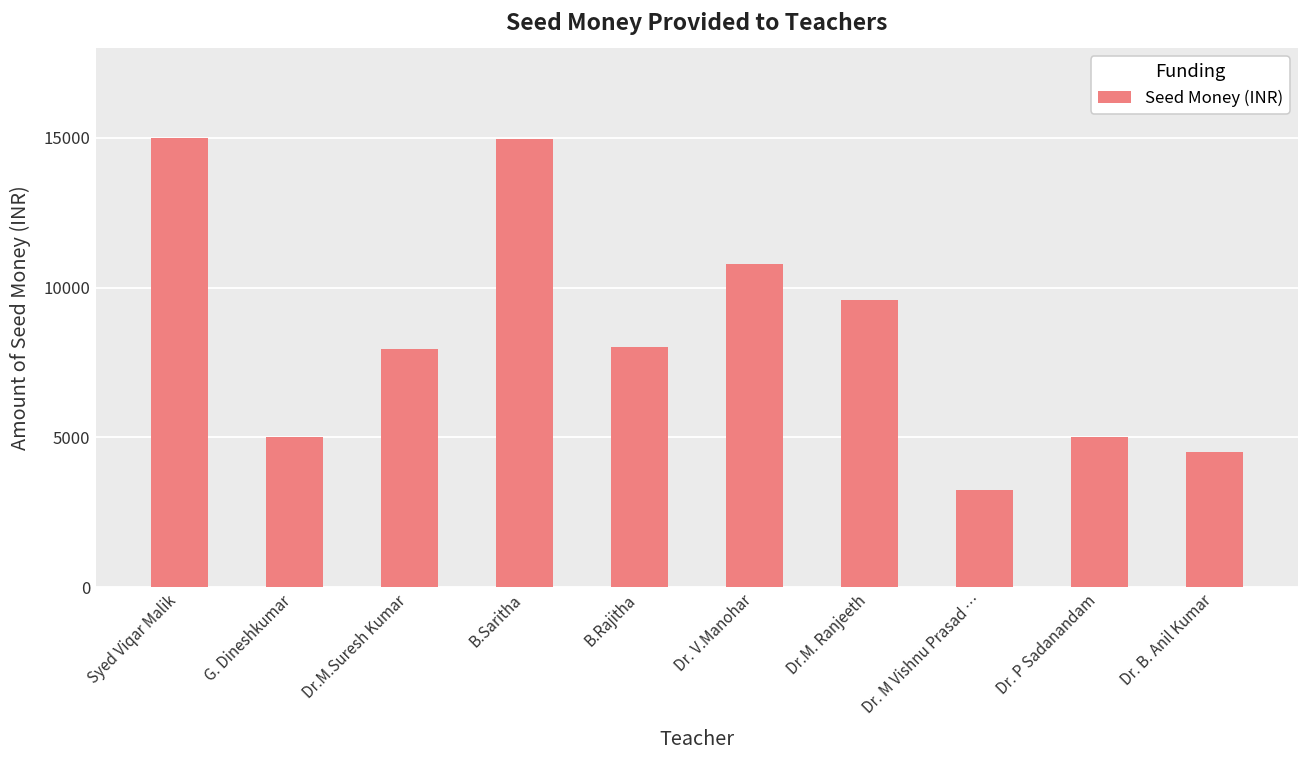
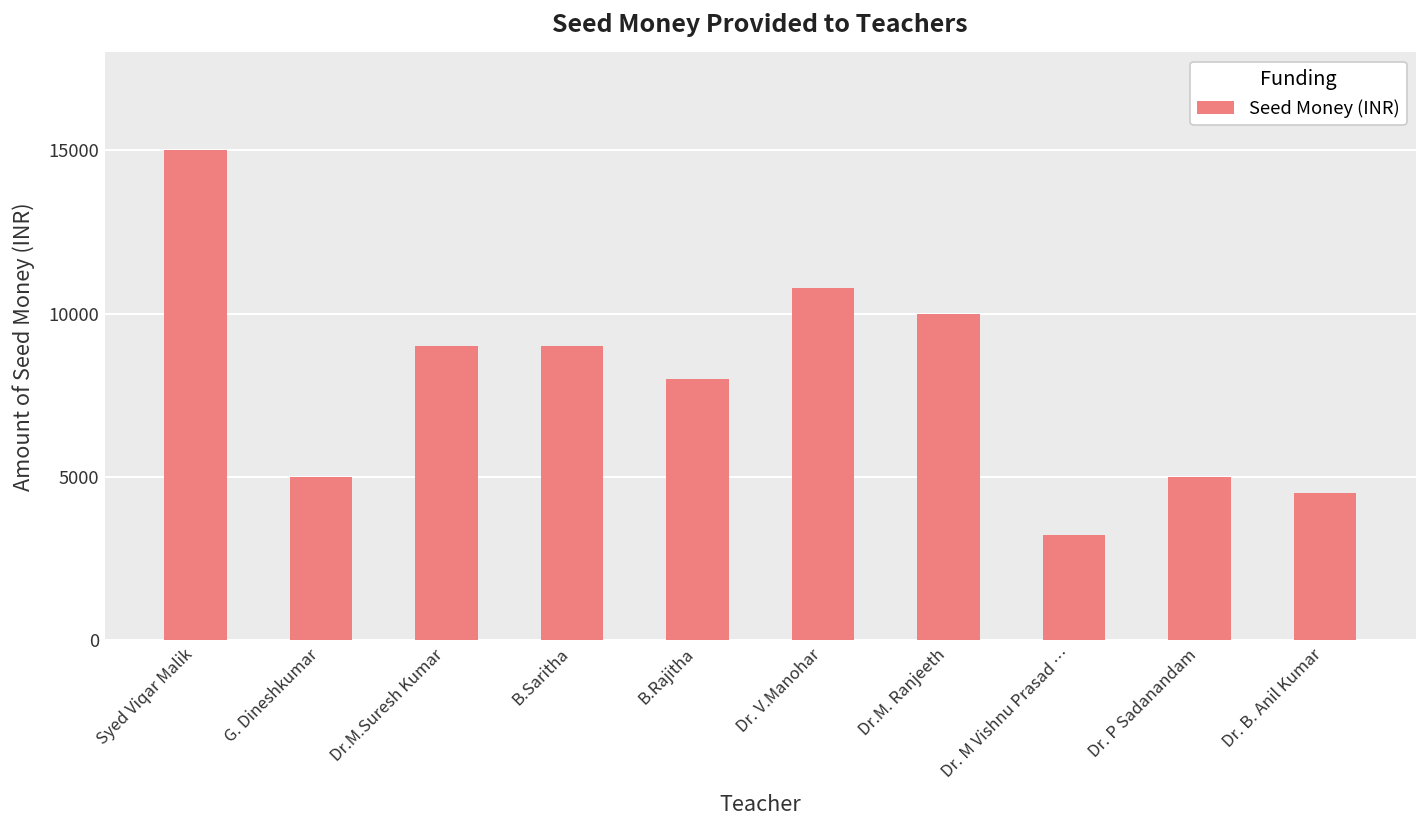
Dr.M.Suresh Kumar: 7900 -> 9000
B.Saritha: 14900 -> 9000
Dr.M. Ranjeeth: 9600 -> 10000
